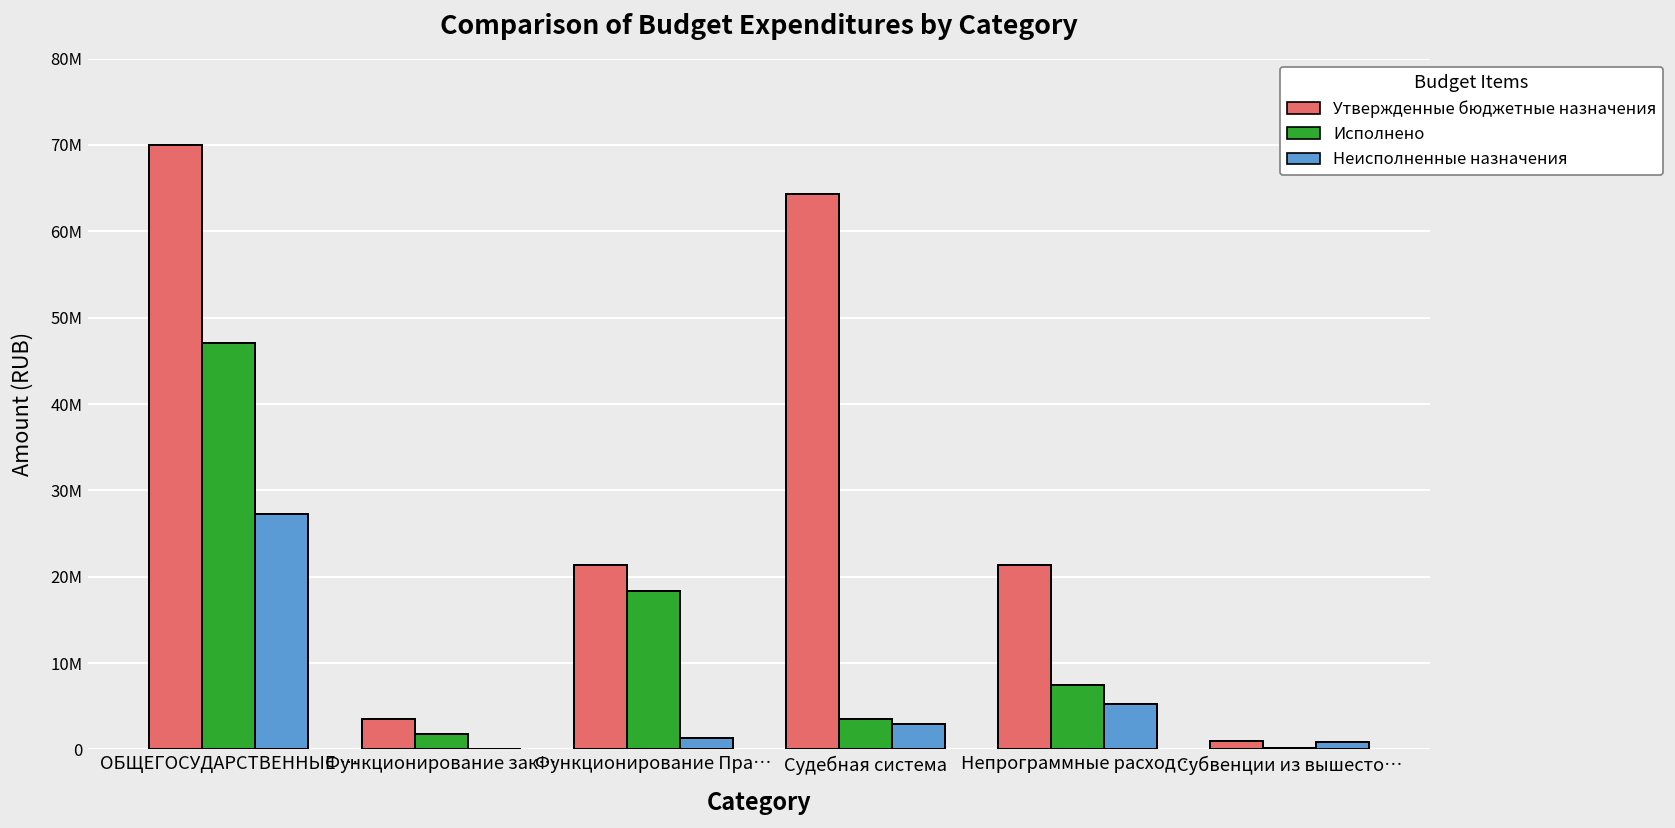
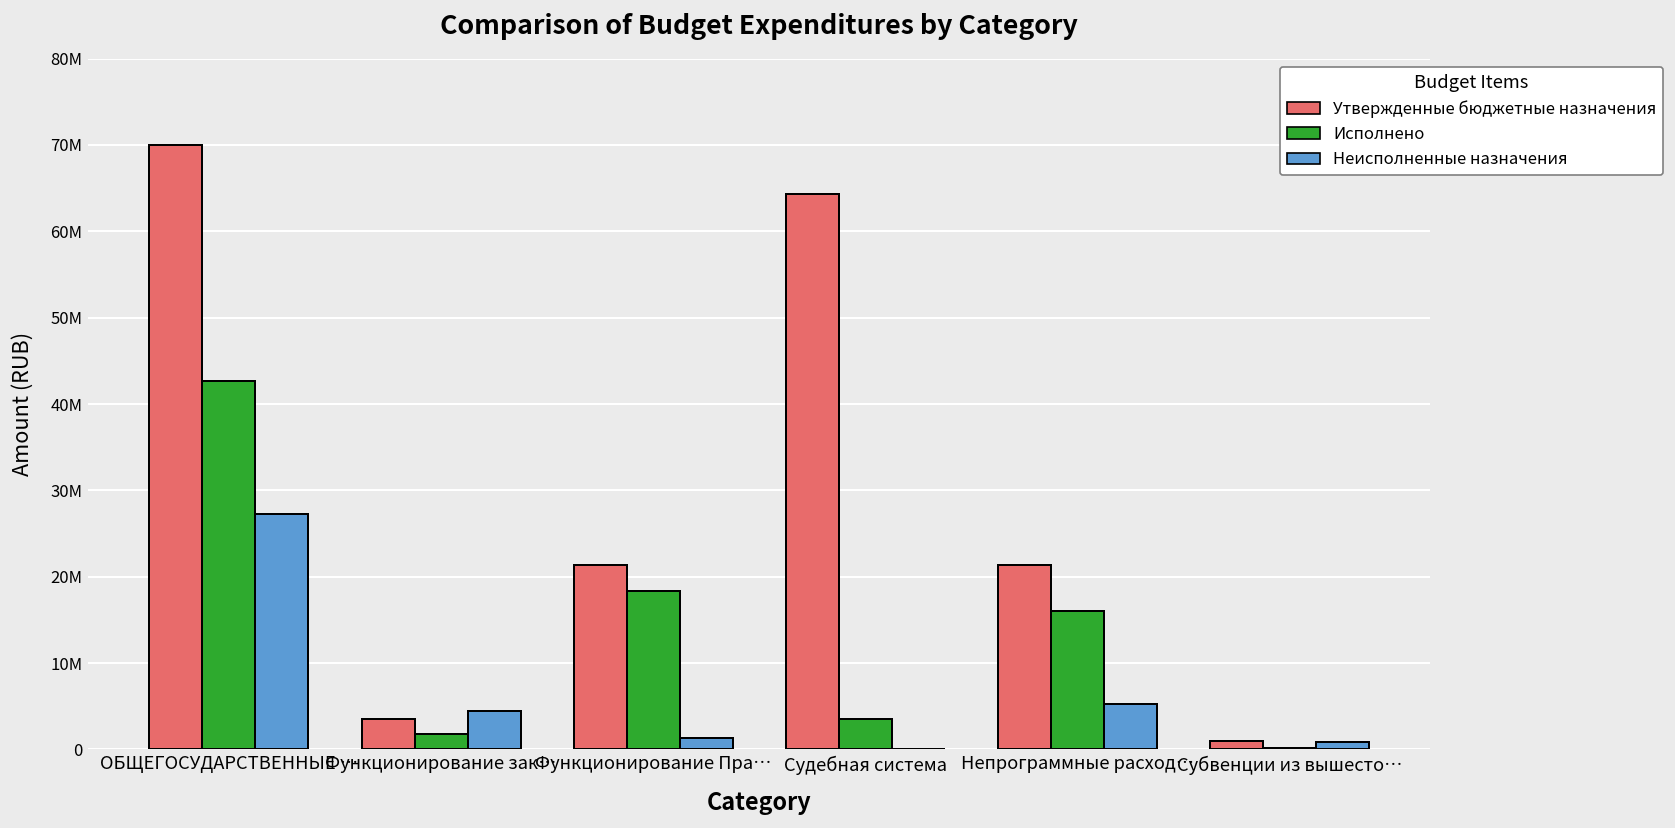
Исполнено, ОБЩЕГОСУДАРСТВЕННЫЕ …: 47000000 -> 43000000
Неисполненные назначения, Функционирование зак…: 0 -> 4000000
Неисполненные назначения, Судебная система: 3000000 -> 0
Исполнено, Непрограммные расход…: 7000000 -> 16000000
